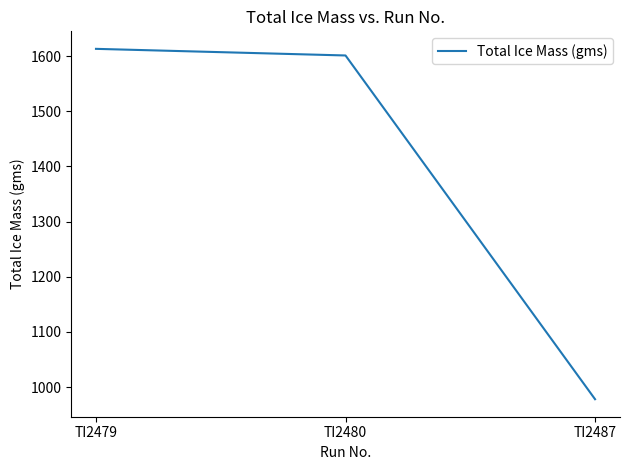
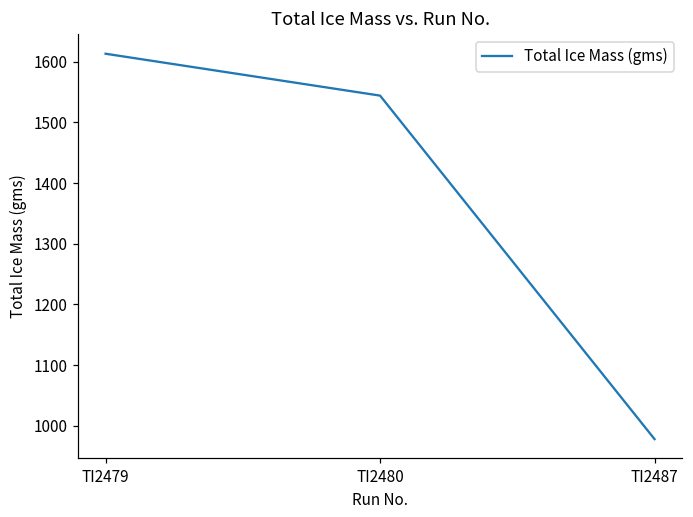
TI2480: 1600 -> 1540
